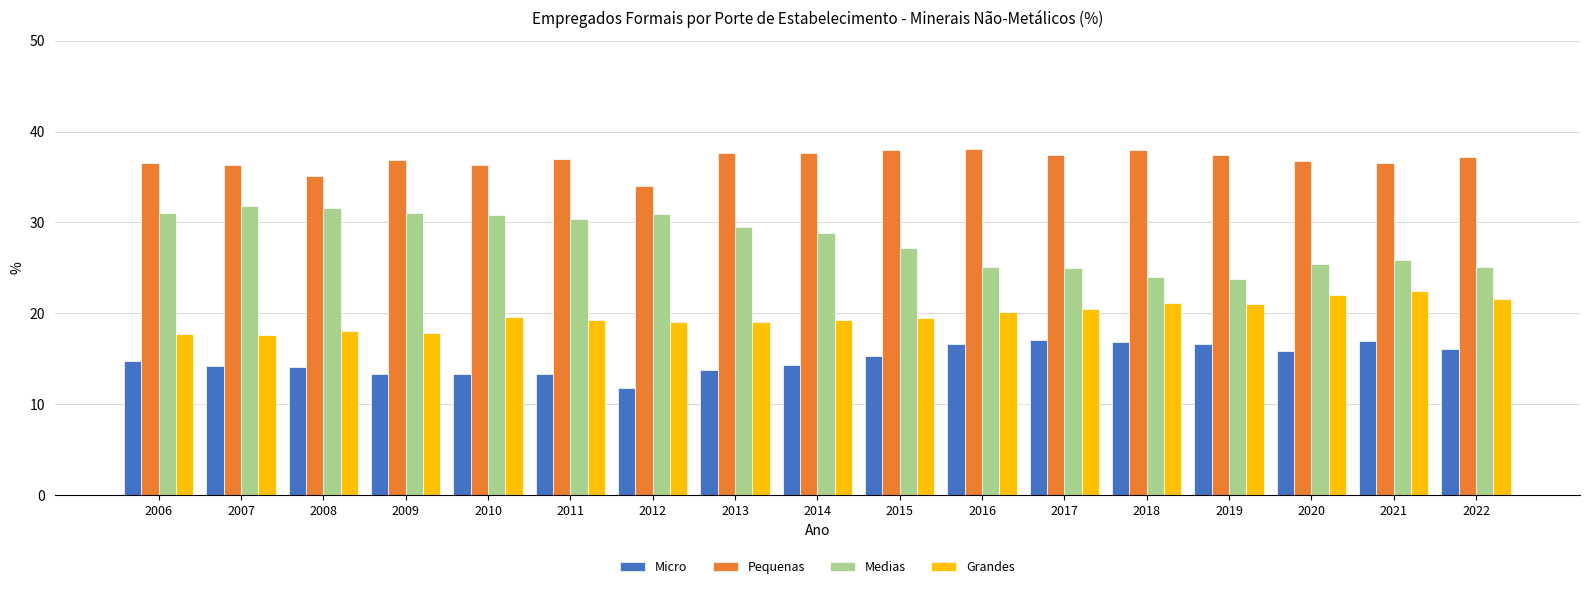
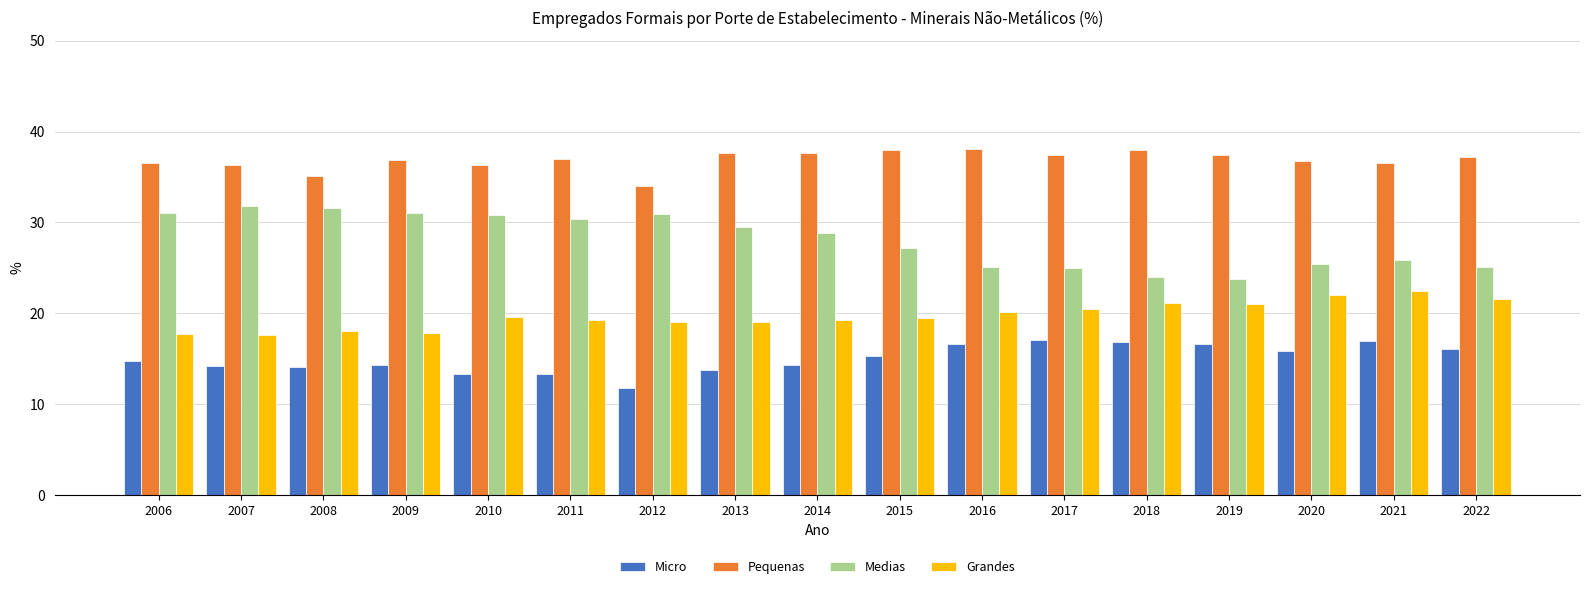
Micro, 2009: 13 -> 14
